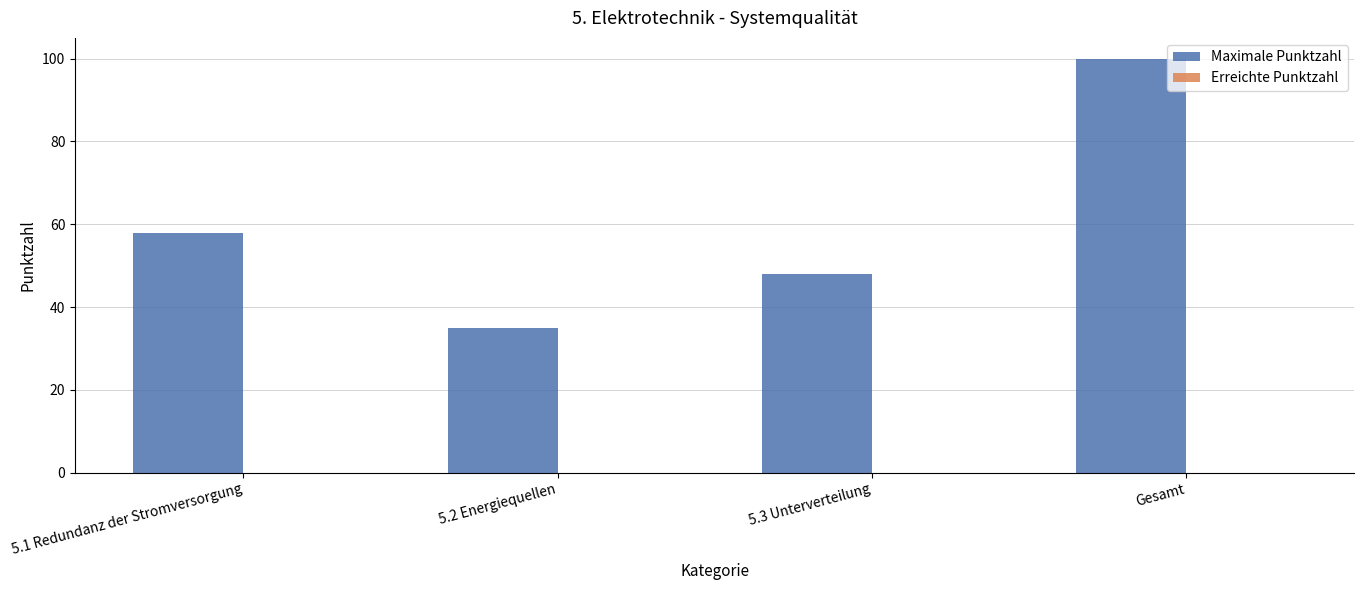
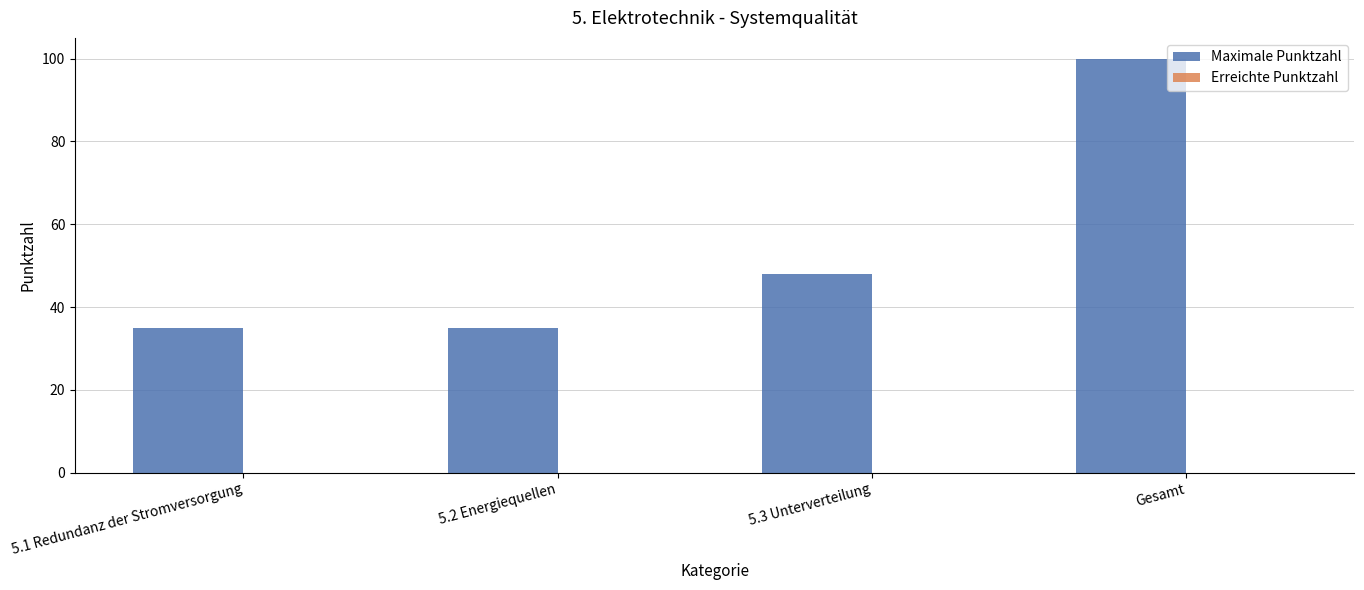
Maximale Punktzahl, 5.1 Redundanz der Stromversorgung: 58 -> 35
